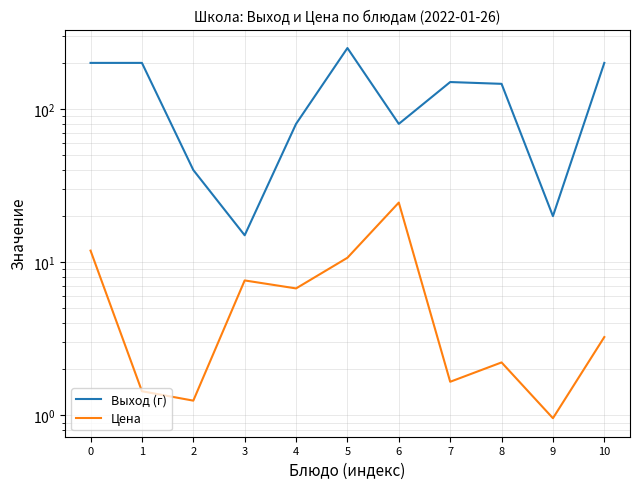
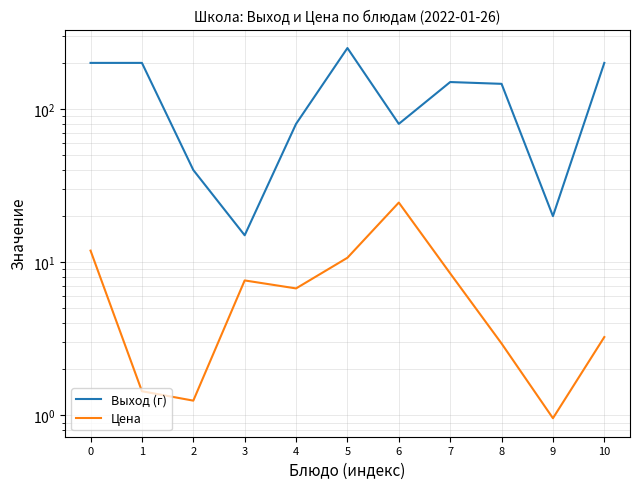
Цена, 7: 1.7 -> 8
Цена, 8: 2.2 -> 3.0
